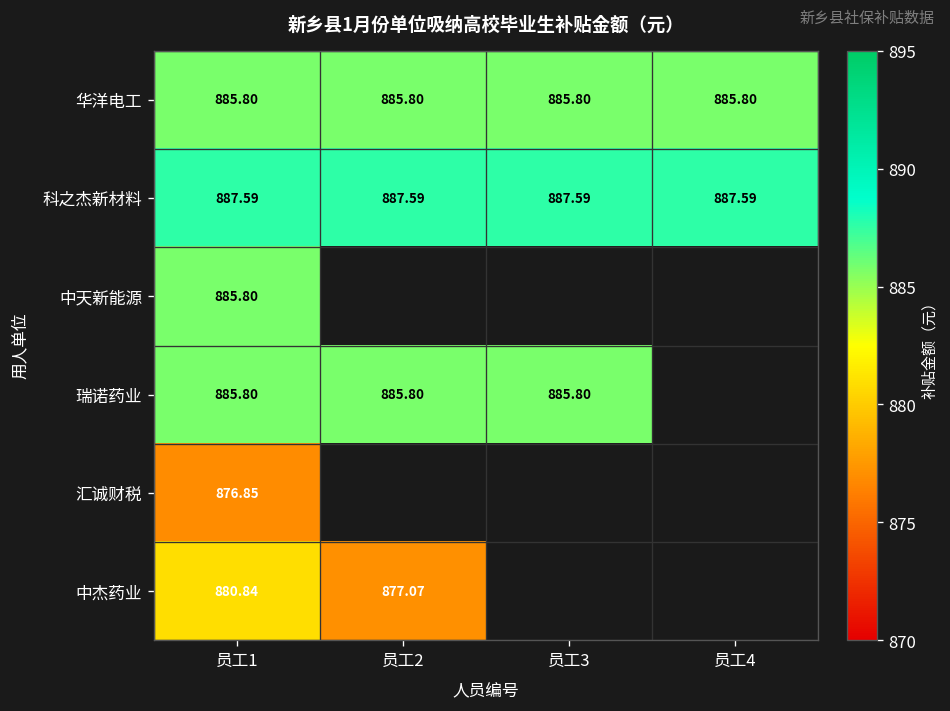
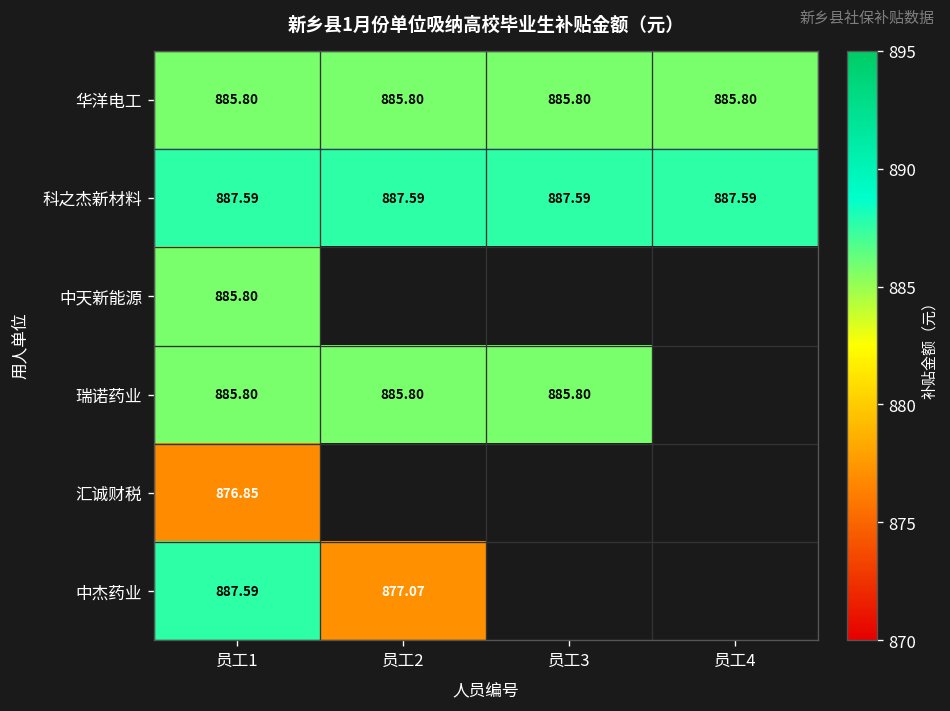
中杰药业, 员工1: 880.84 -> 887.59
